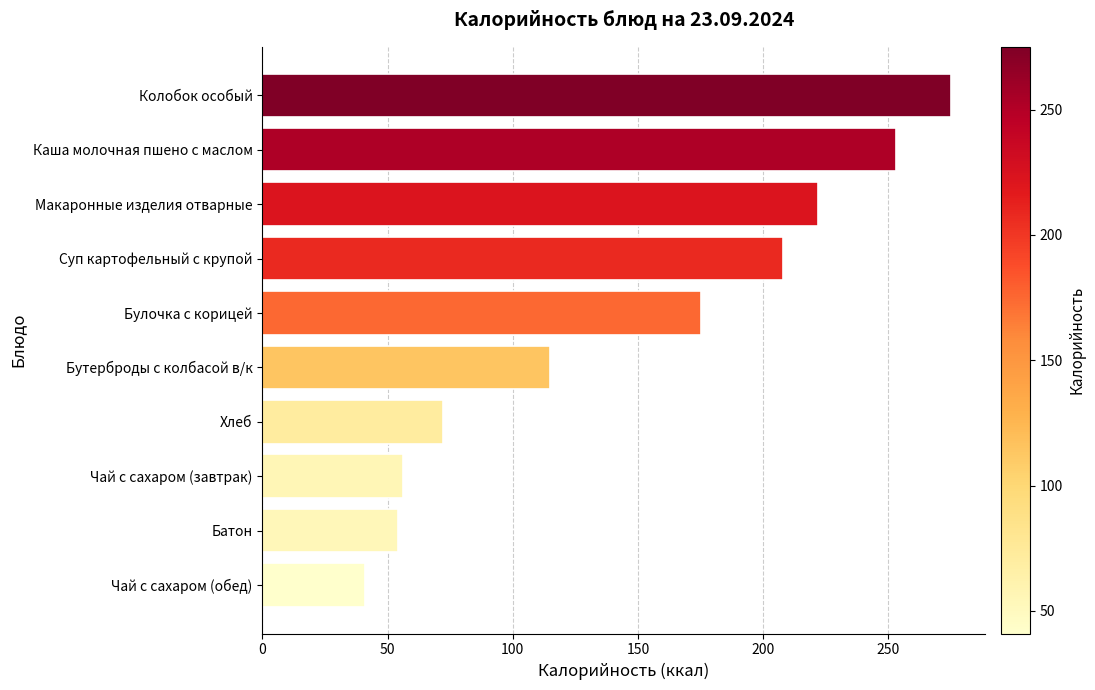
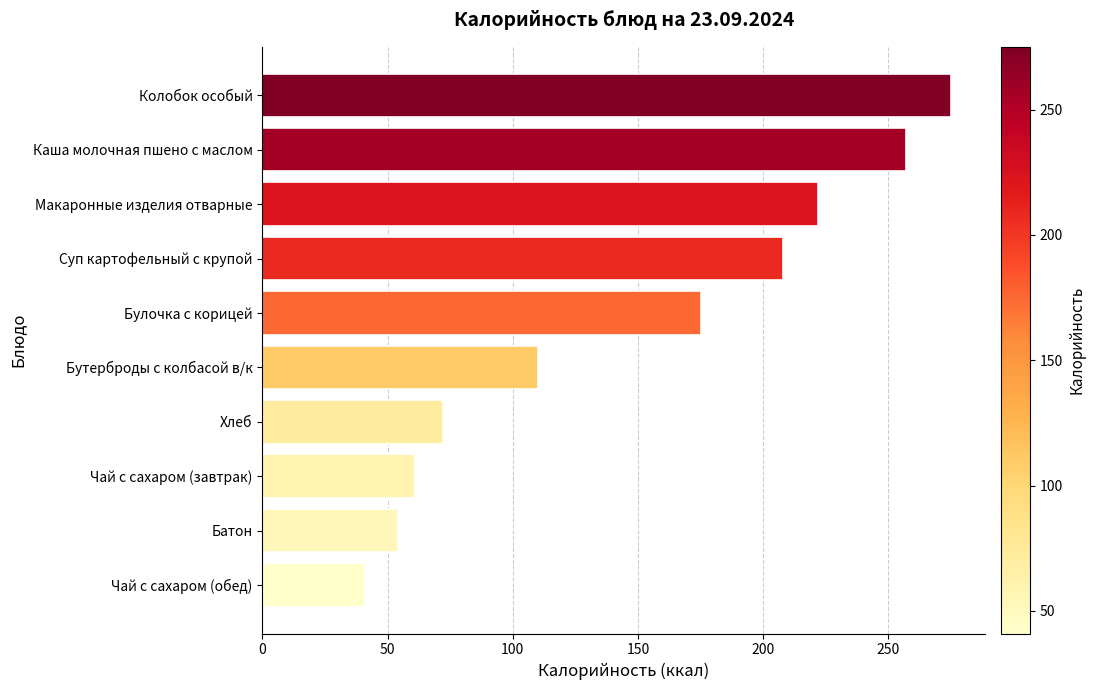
Каша молочная пшено с маслом: 253 -> 257
Бутерброды с колбасой в/к: 115 -> 110
Чай с сахаром (завтрак): 56 -> 61
